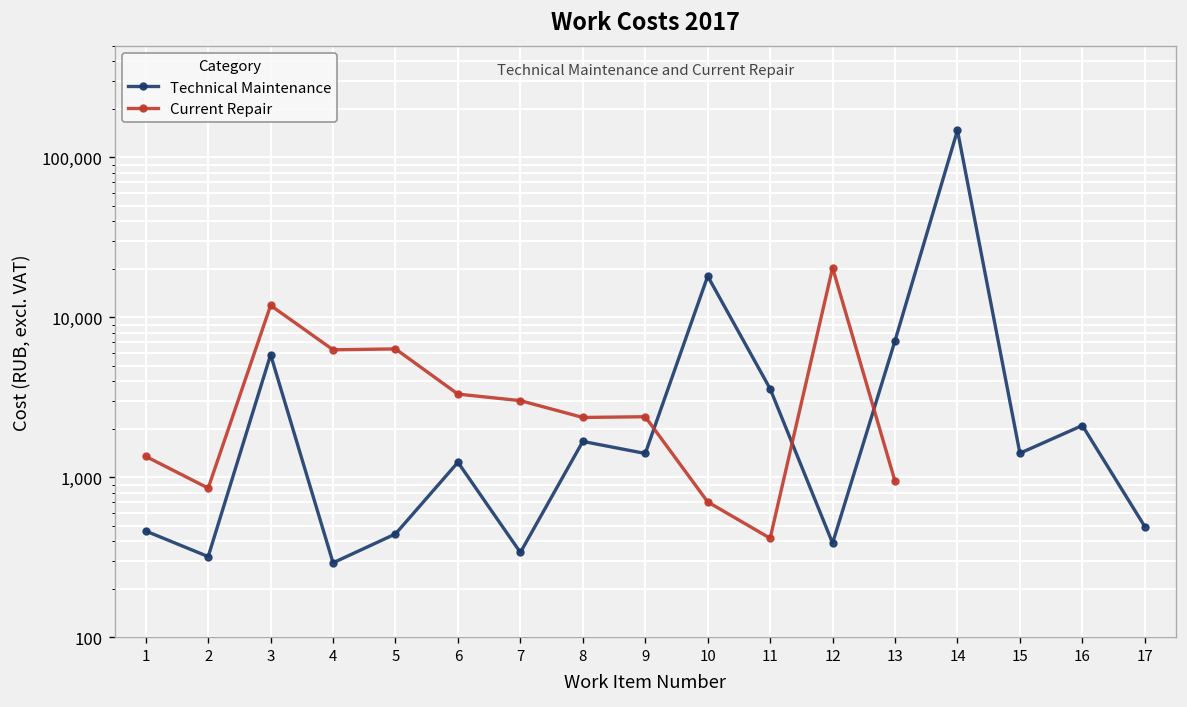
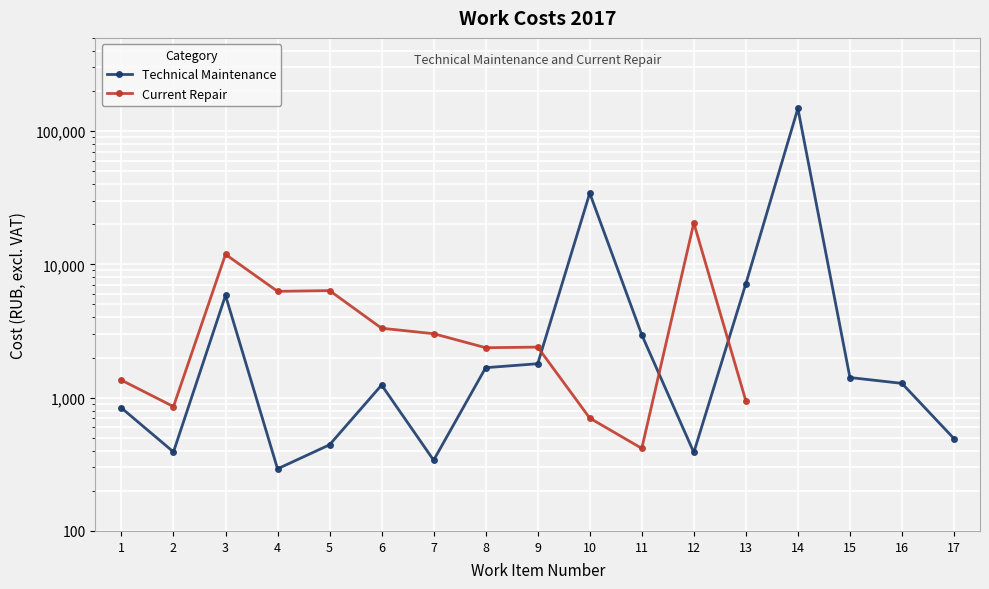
Technical Maintenance, 1: 460 -> 800
Technical Maintenance, 2: 320 -> 390
Technical Maintenance, 9: 1,400 -> 1,800
Technical Maintenance, 10: 18,000 -> 34,000
Technical Maintenance, 11: 3,600 -> 3,000
Technical Maintenance, 16: 2,100 -> 1,300
